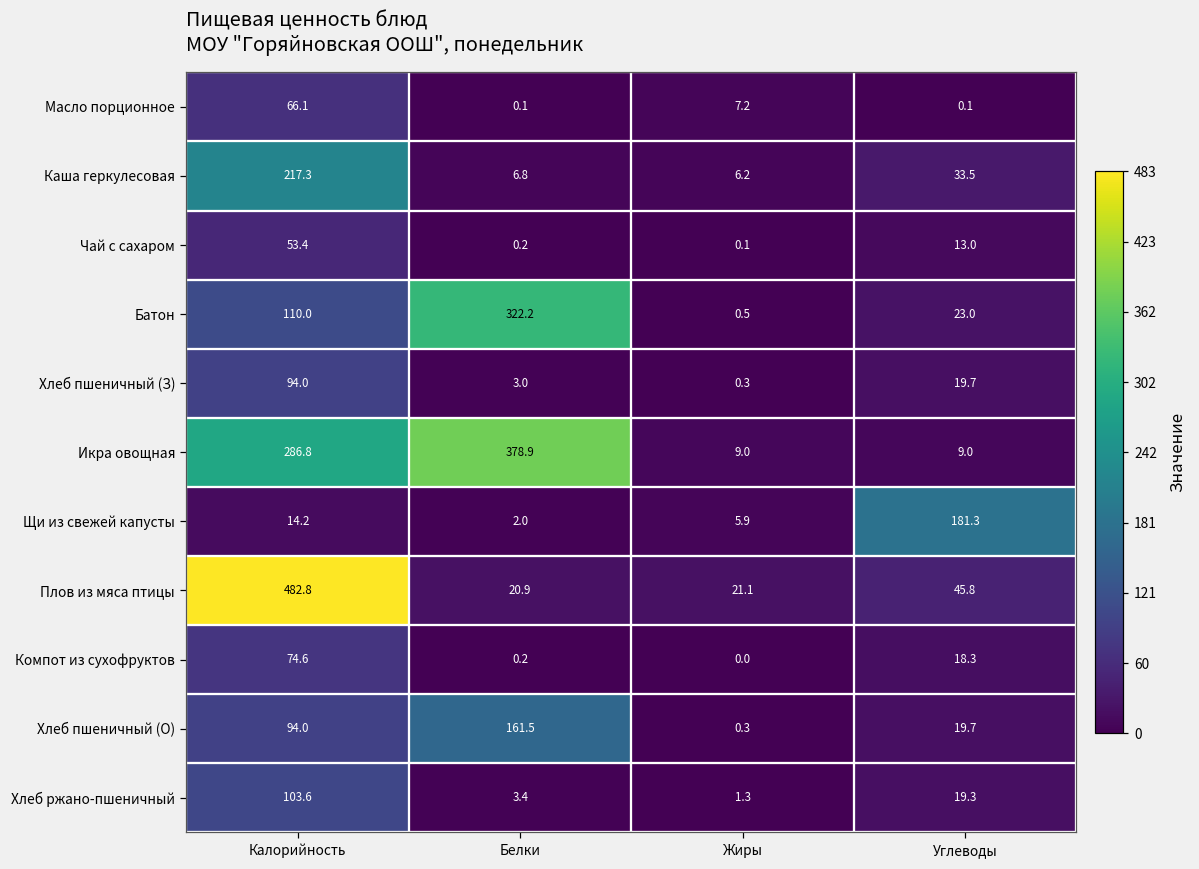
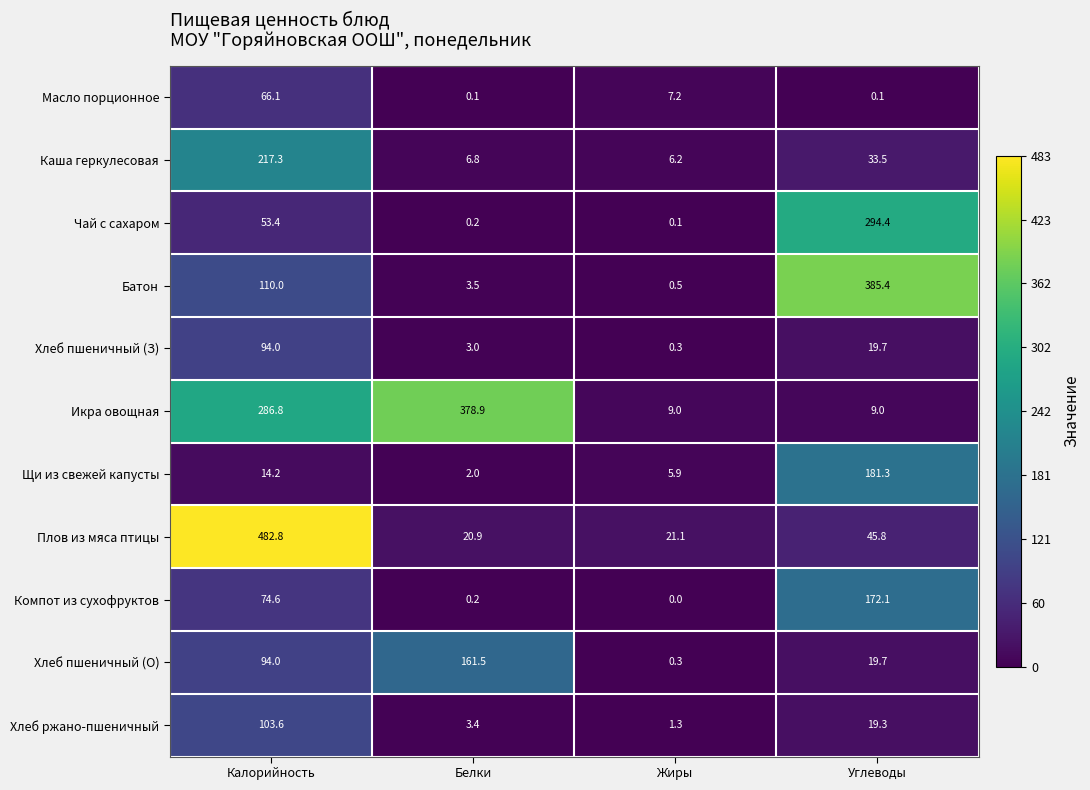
Чай с сахаром, Углеводы: 13.0 -> 294.4
Батон, Белки: 322.2 -> 3.5
Батон, Углеводы: 23.0 -> 385.4
Компот из сухофруктов, Углеводы: 18.3 -> 172.1
